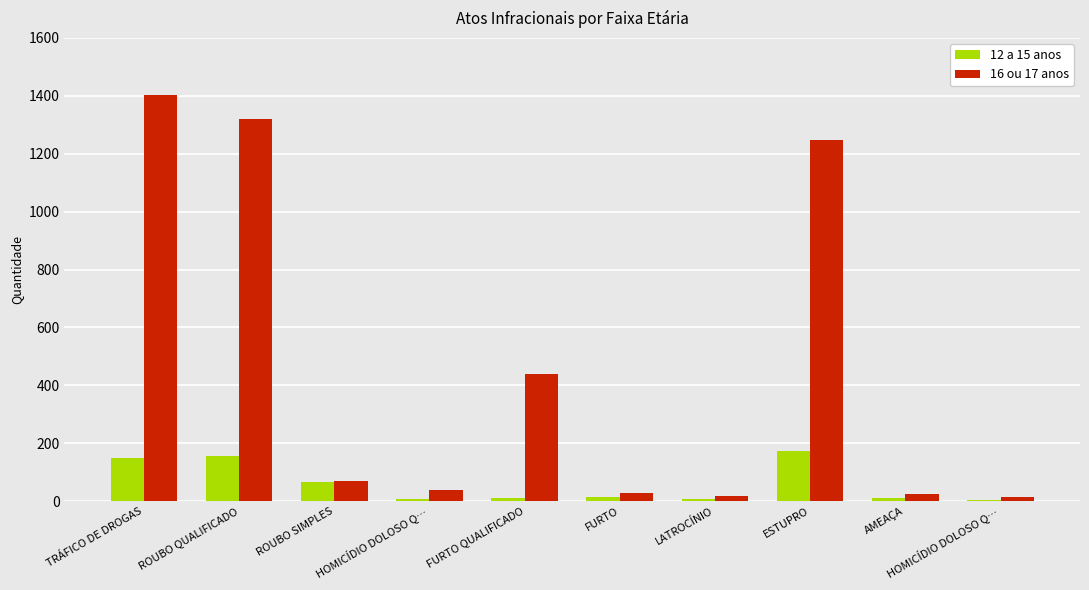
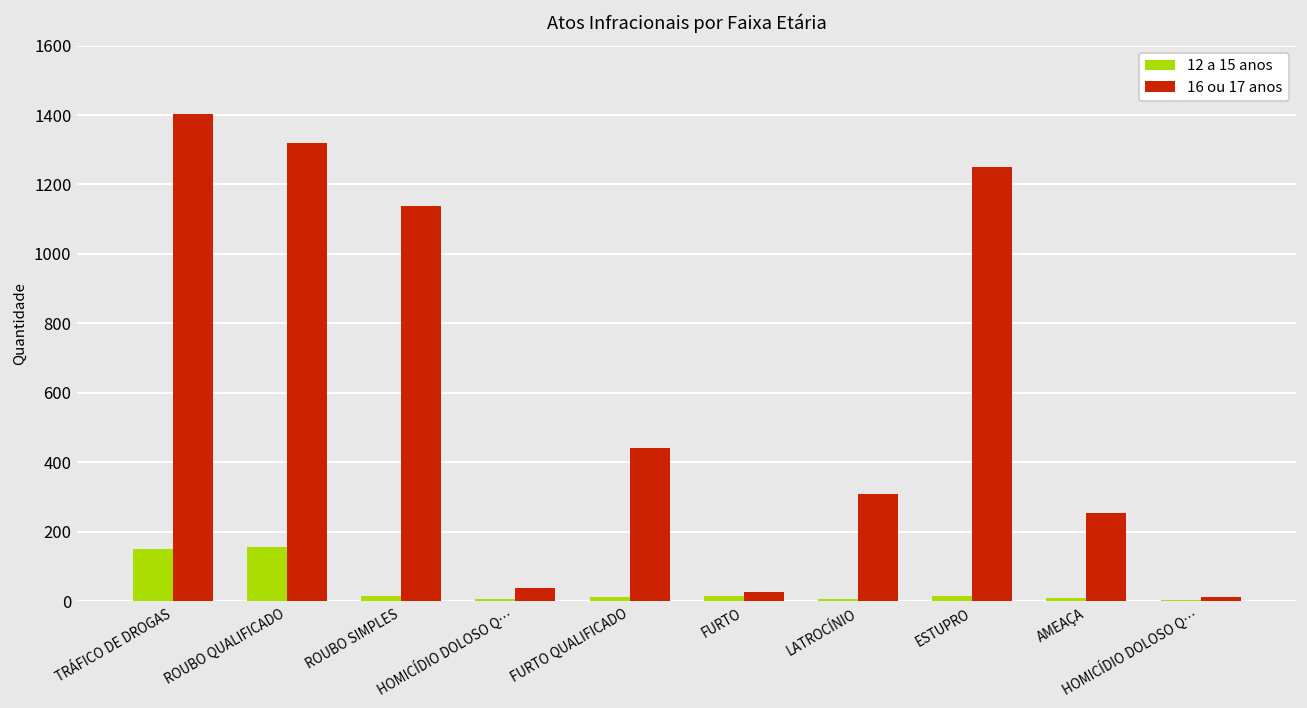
12 a 15 anos, ROUBO SIMPLES: 70 -> 20
16 ou 17 anos, ROUBO SIMPLES: 70 -> 1140
16 ou 17 anos, LATROCÍNIO: 20 -> 310
12 a 15 anos, ESTUPRO: 170 -> 10
16 ou 17 anos, AMEAÇA: 20 -> 250
